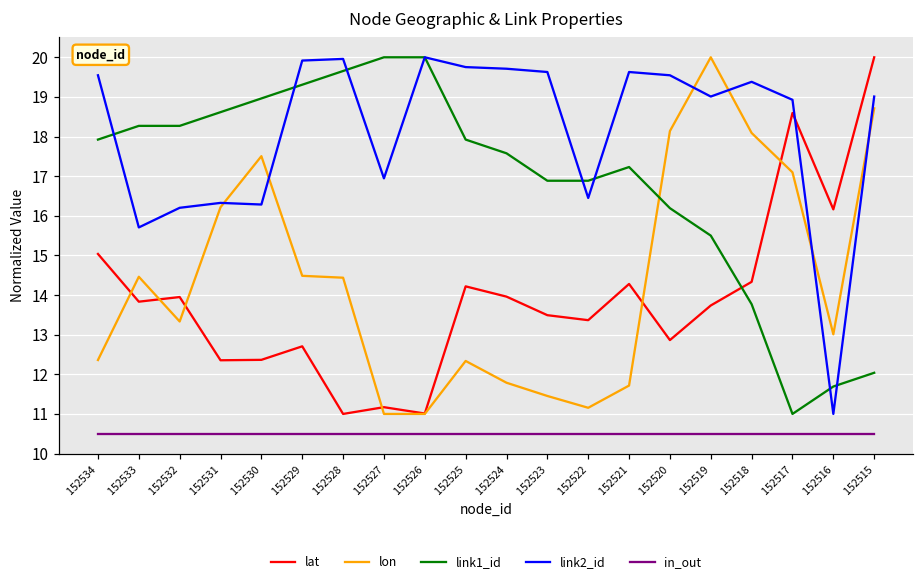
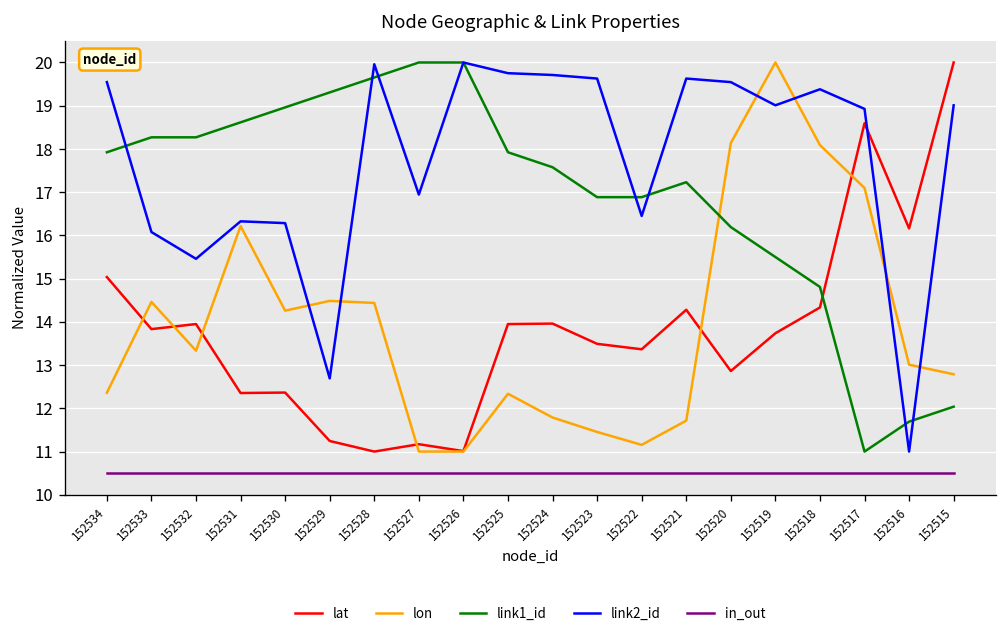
link2_id, 152533: 15.7 -> 16.1
link2_id, 152532: 16.2 -> 15.5
lon, 152530: 17.5 -> 14.3
lat, 152529: 12.7 -> 11.2
link2_id, 152529: 19.9 -> 12.7
lat, 152525: 14.2 -> 13.9
link1_id, 152518: 13.8 -> 14.8
lon, 152515: 18.7 -> 12.8
